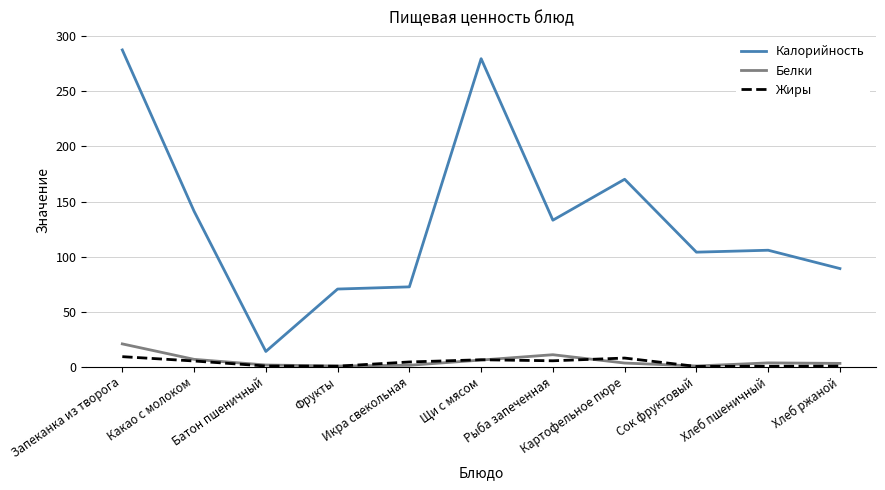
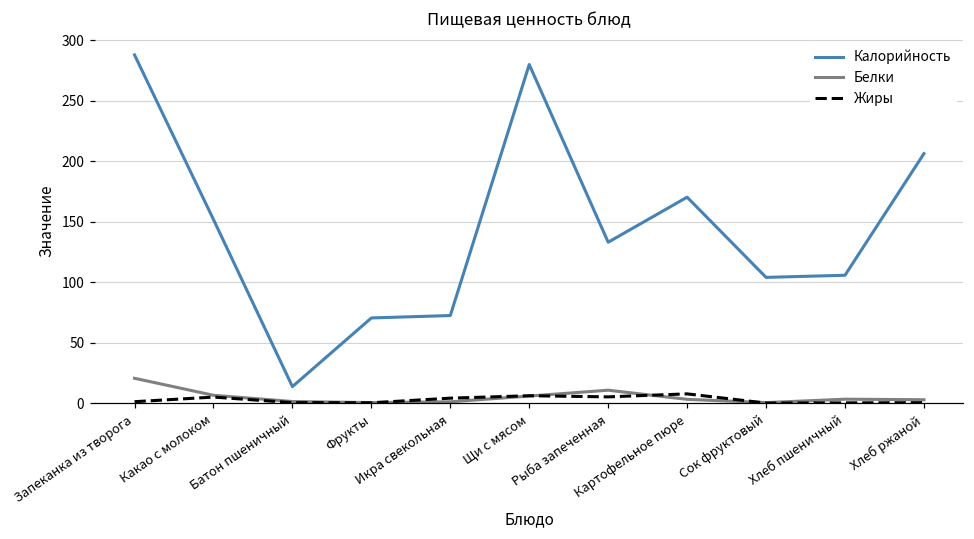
Жиры, Запеканка из творога: 9 -> 1
Калорийность, Какао с молоком: 141 -> 152
Калорийность, Хлеб ржаной: 89 -> 206
